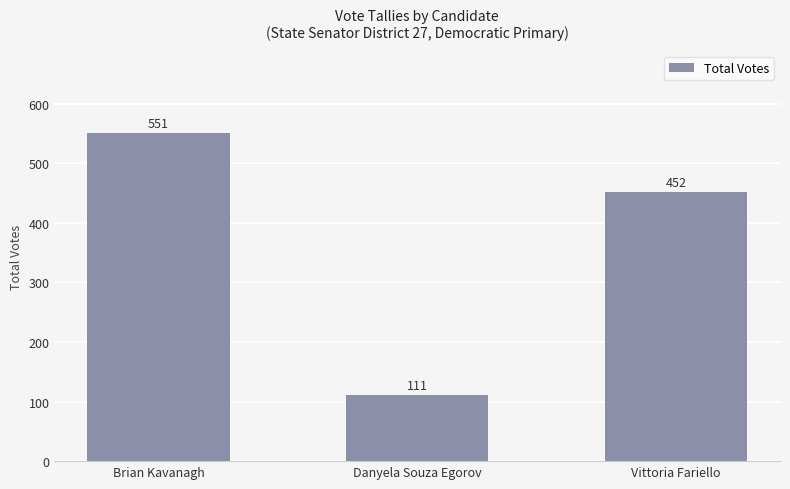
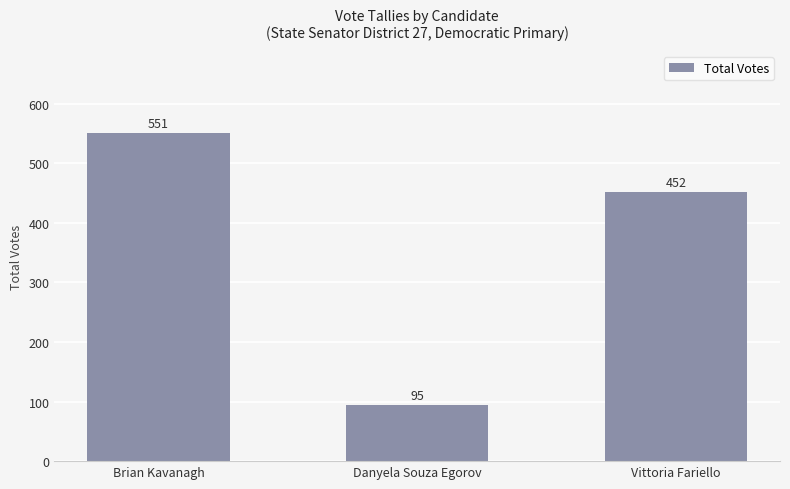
Danyela Souza Egorov: 111 -> 95
